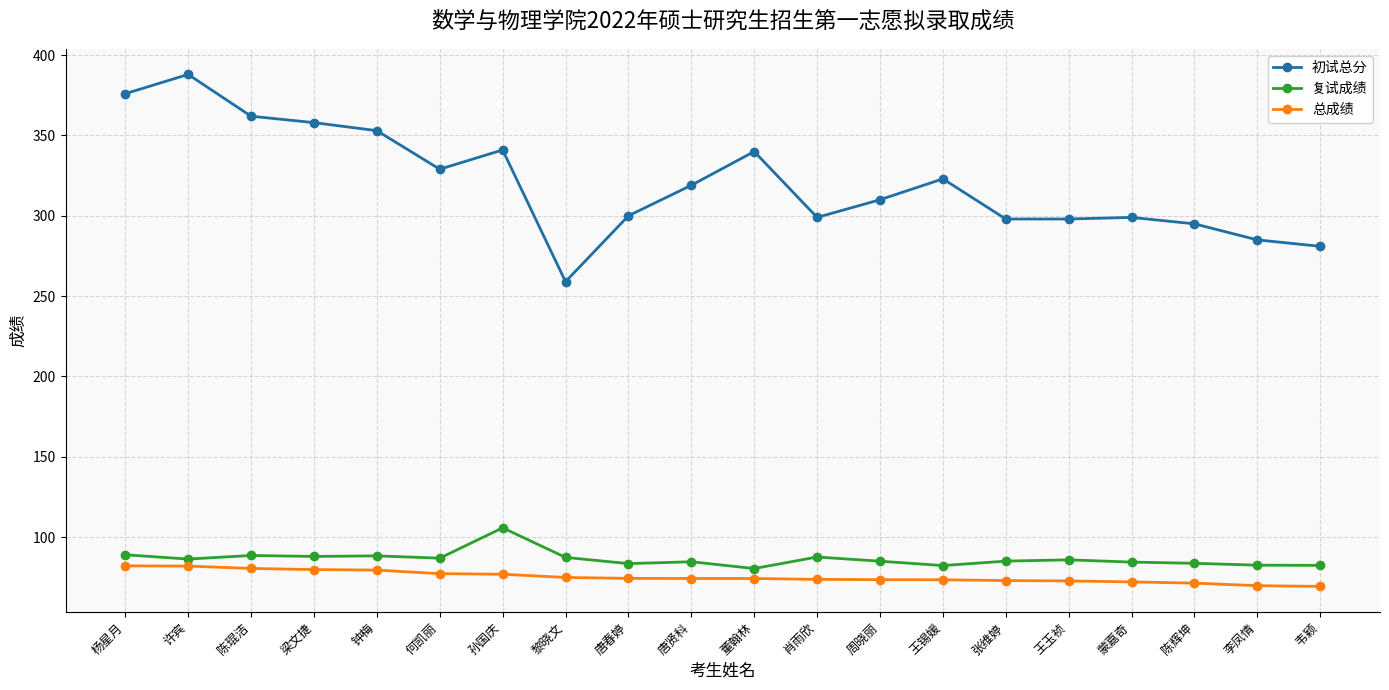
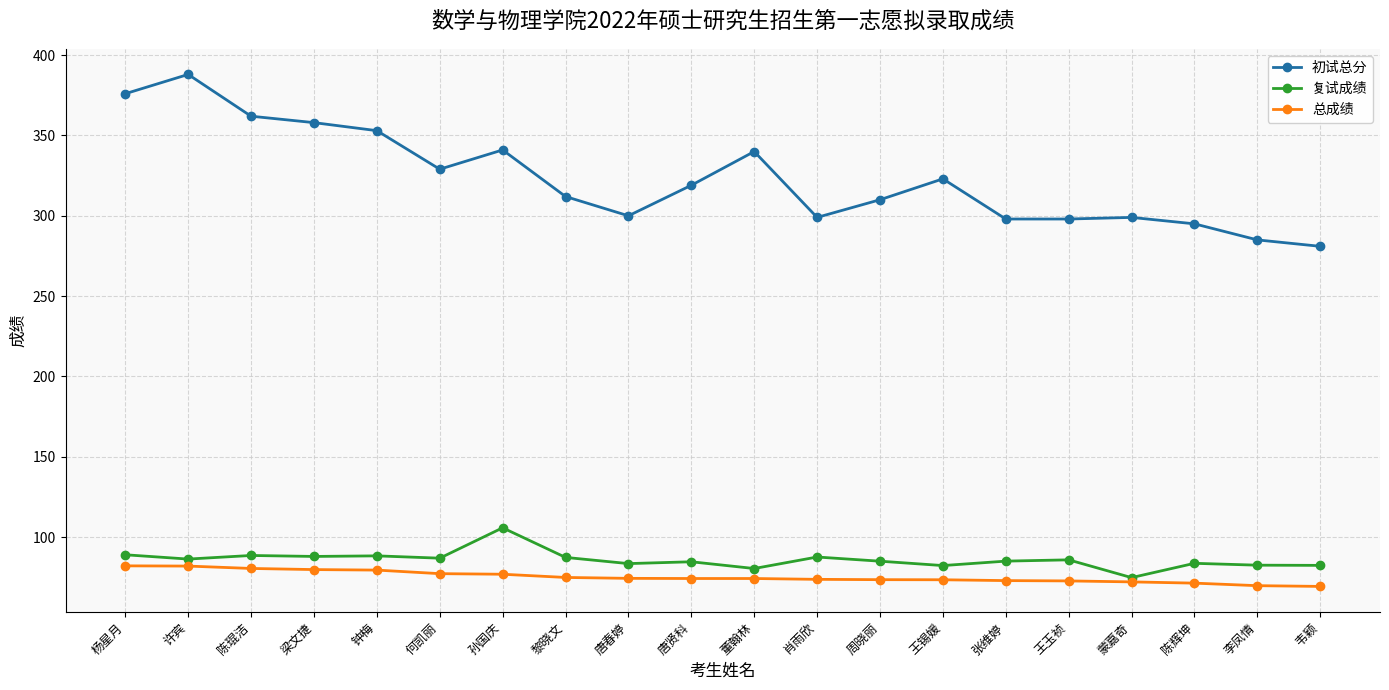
初试总分, 黎晓文: 259 -> 312
复试成绩, 蒙嘉奇: 84 -> 75
